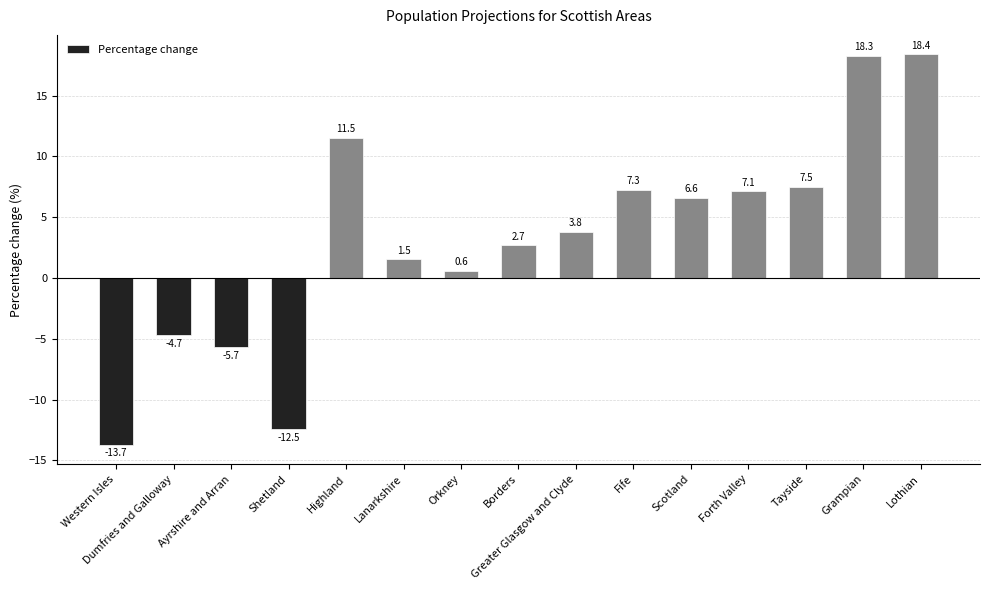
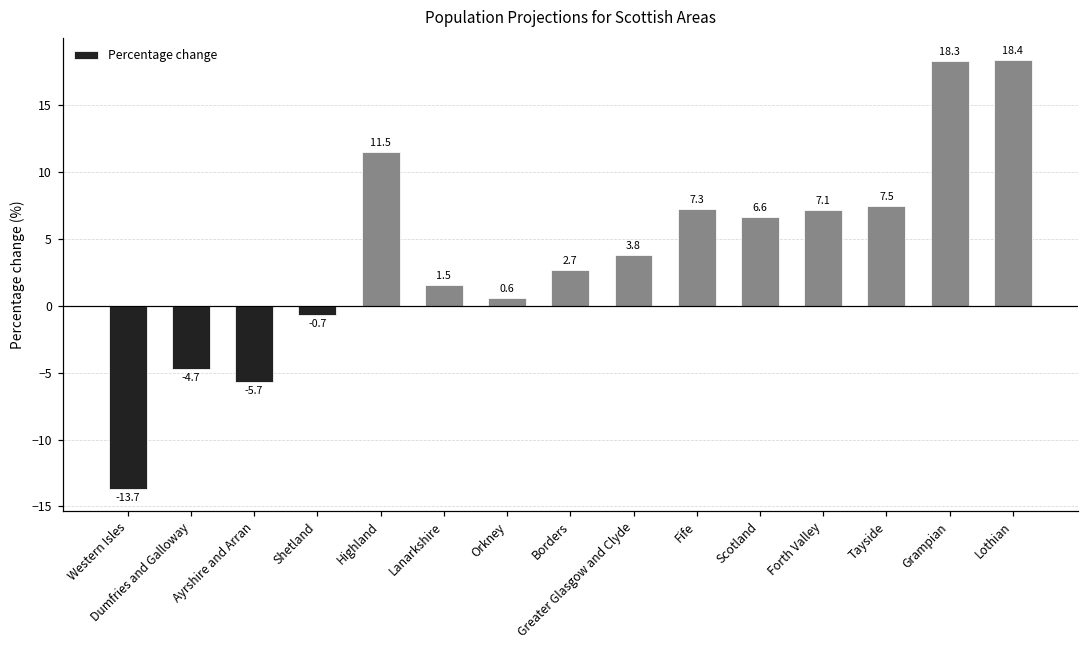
Shetland: -12.5 -> -0.7
